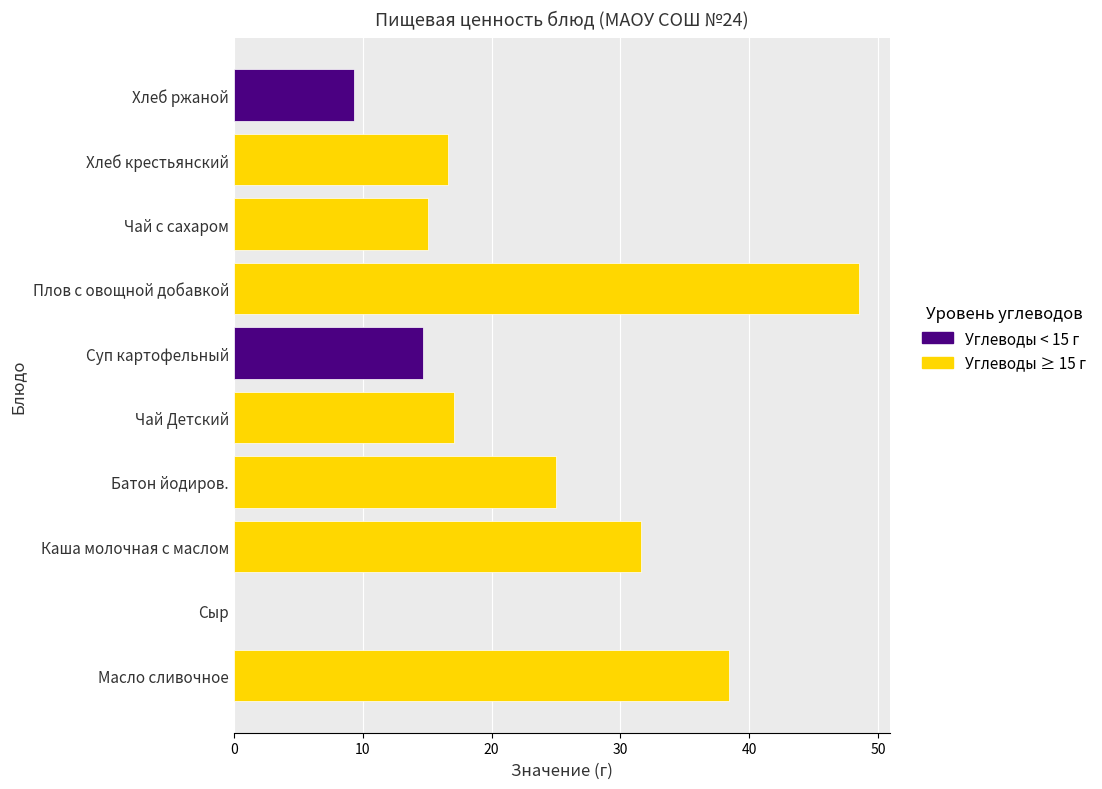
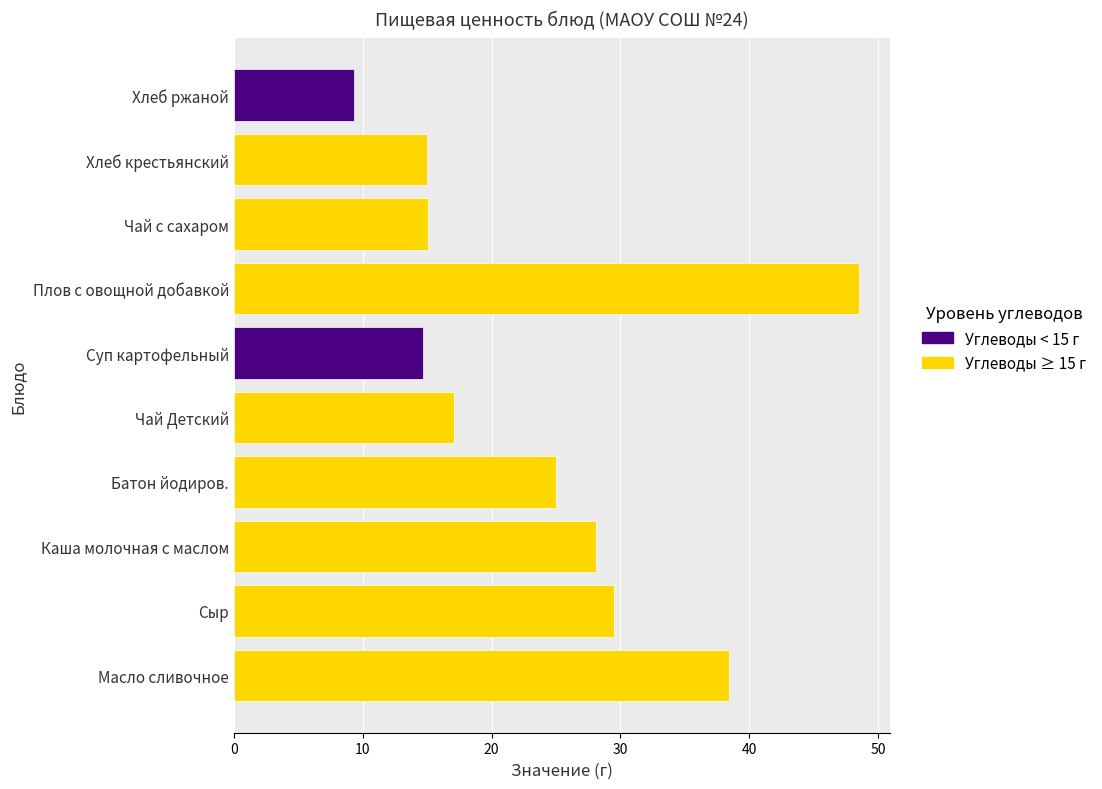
Хлеб крестьянский: 16.6 -> 15.0
Каша молочная с маслом: 31.6 -> 28.1
Сыр: 0.0 -> 29.5
